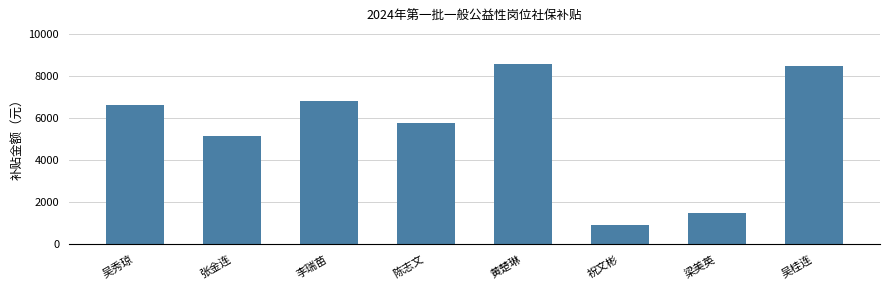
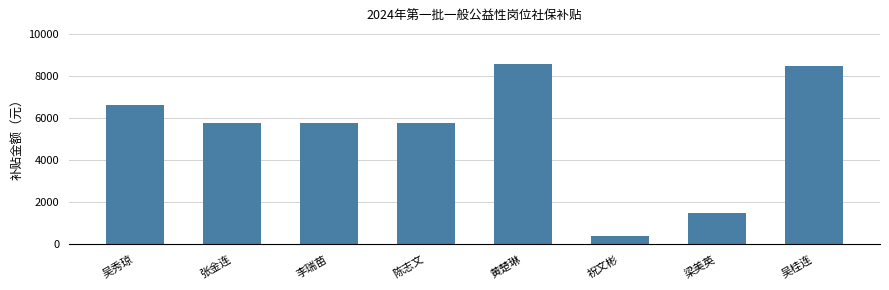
张金连: 5100 -> 5700
李瑞苗: 6800 -> 5700
祝文彬: 900 -> 400
